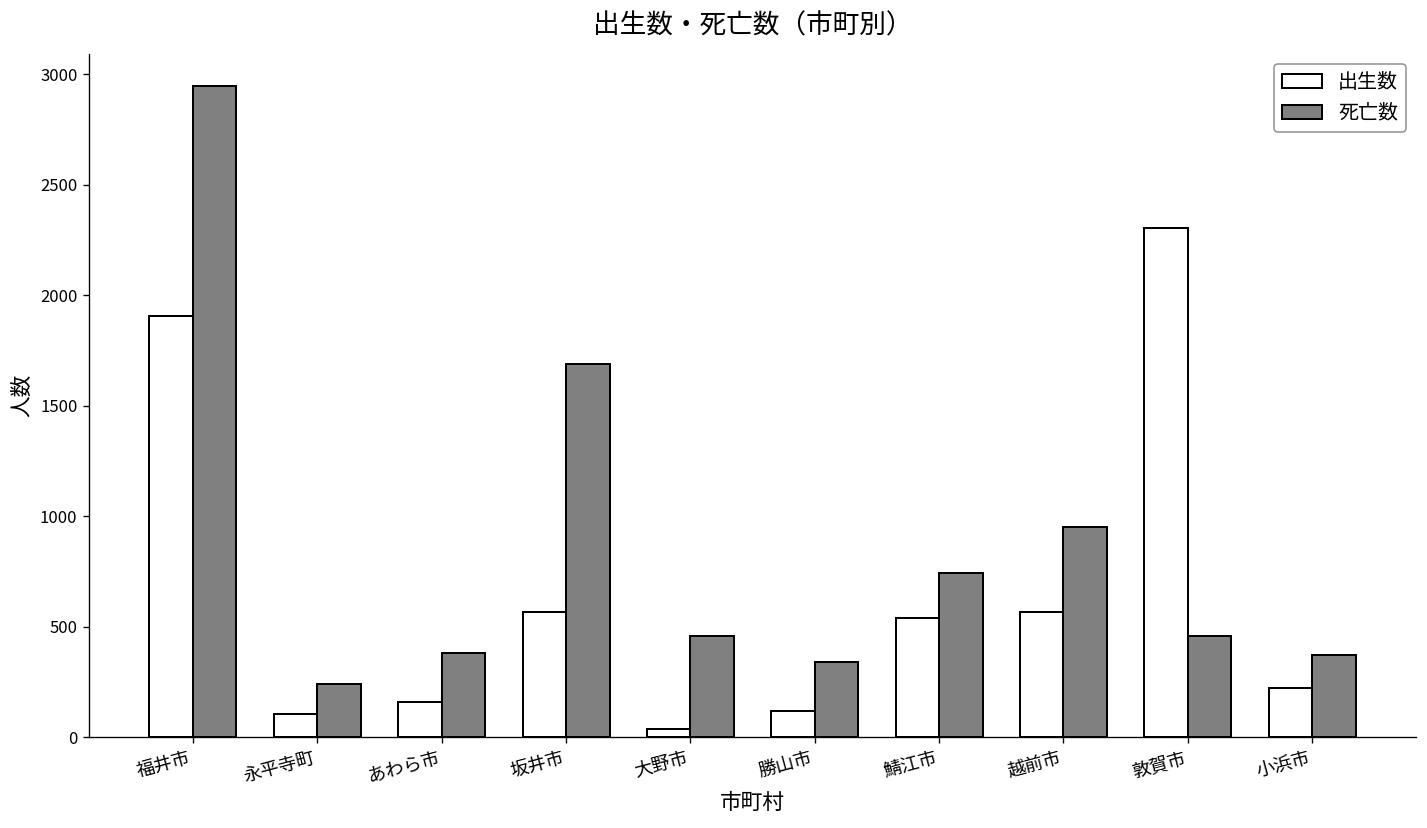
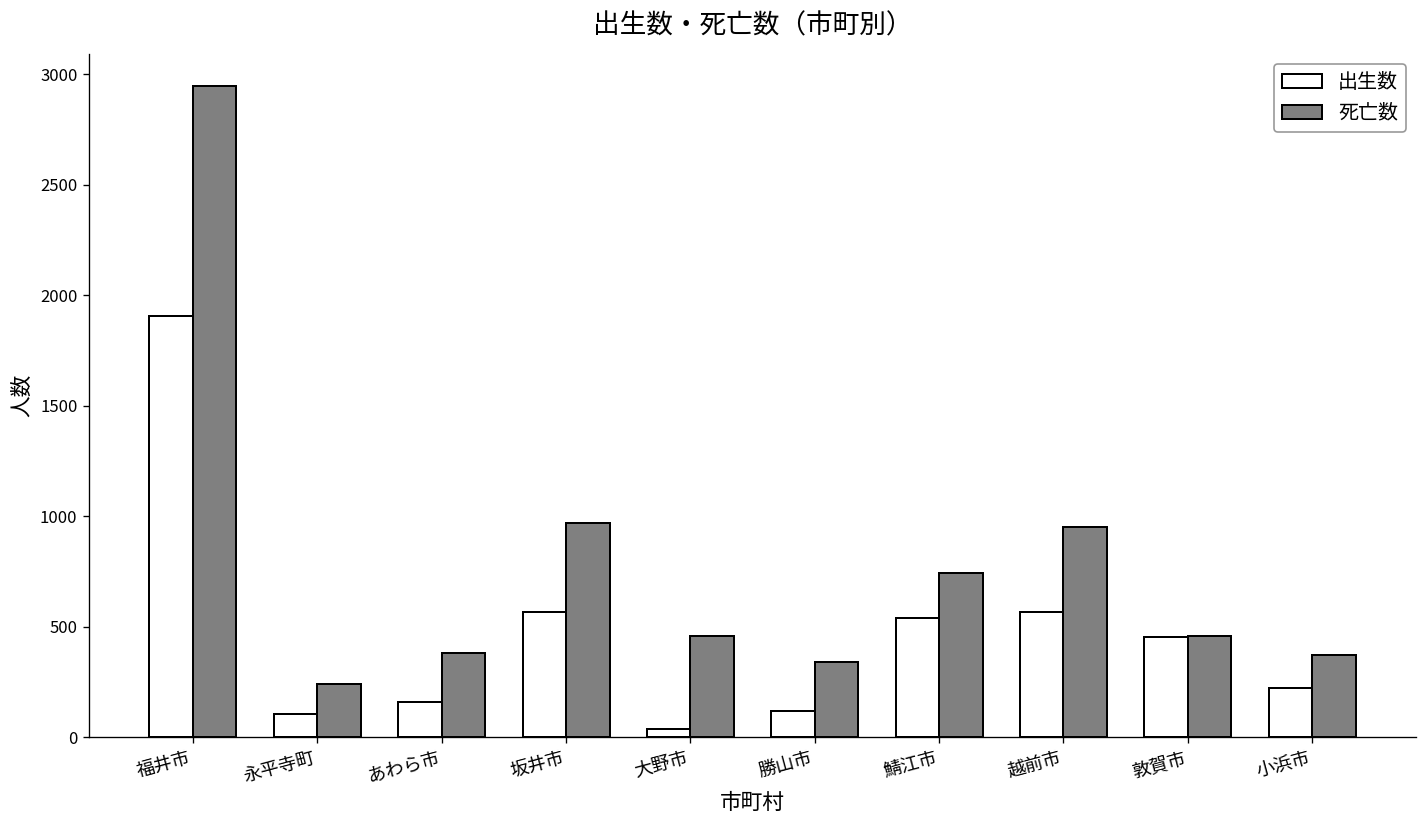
死亡数, 坂井市: 1690 -> 970
出生数, 敦賀市: 2300 -> 450
